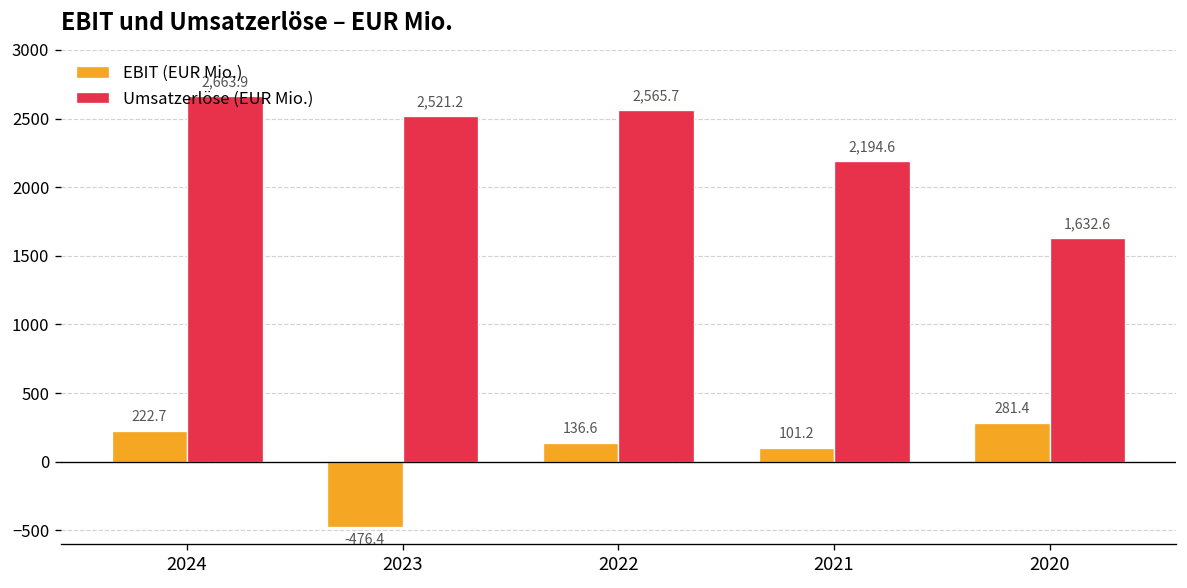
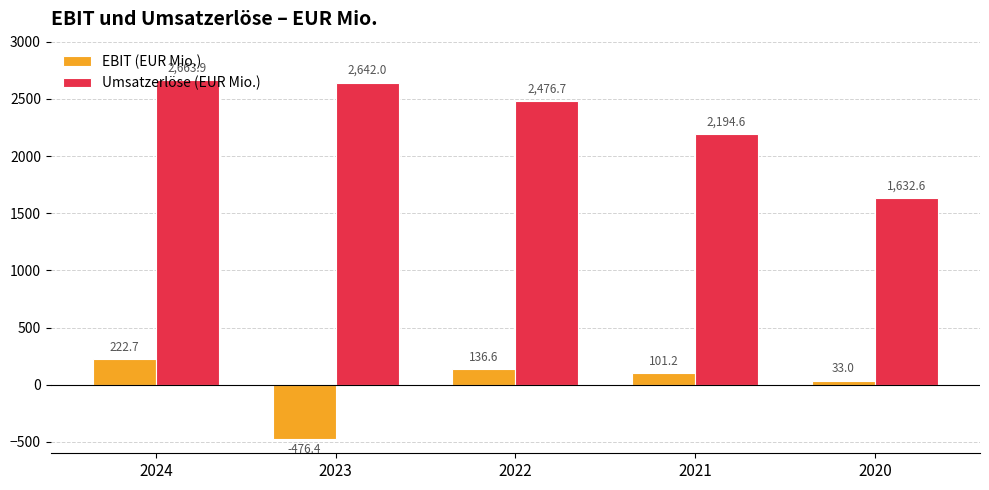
Umsatzerlöse (EUR Mio.), 2023: 2,521.2 -> 2,642.0
Umsatzerlöse (EUR Mio.), 2022: 2,565.7 -> 2,476.7
EBIT (EUR Mio.), 2020: 281.4 -> 33.0
